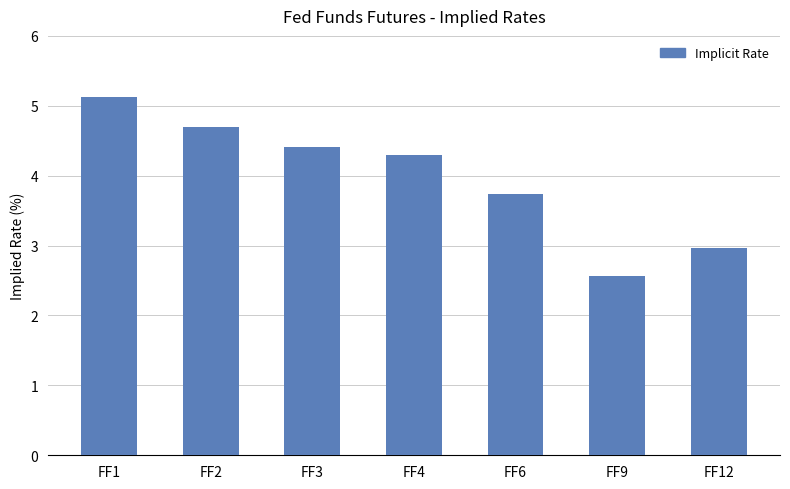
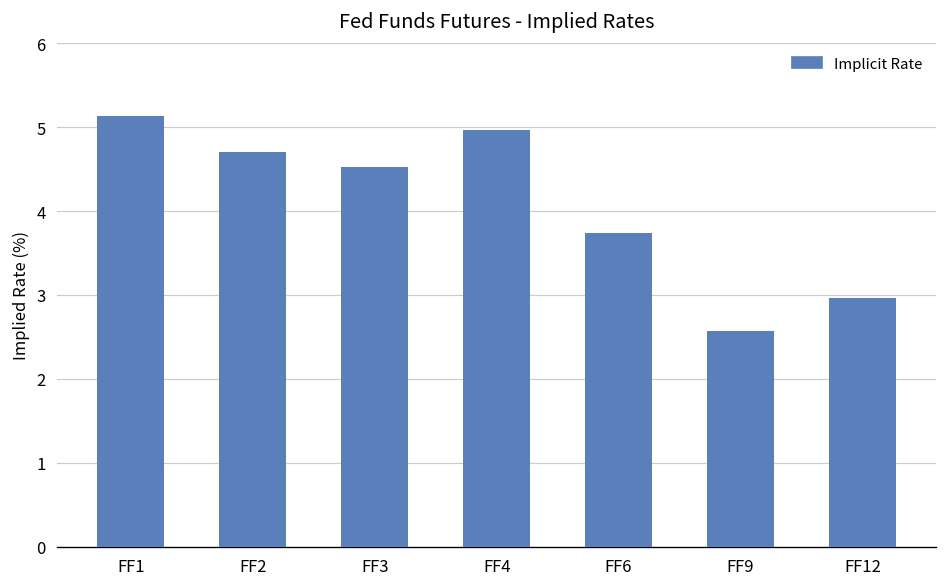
FF3: 4.4 -> 4.5
FF4: 4.3 -> 5.0
